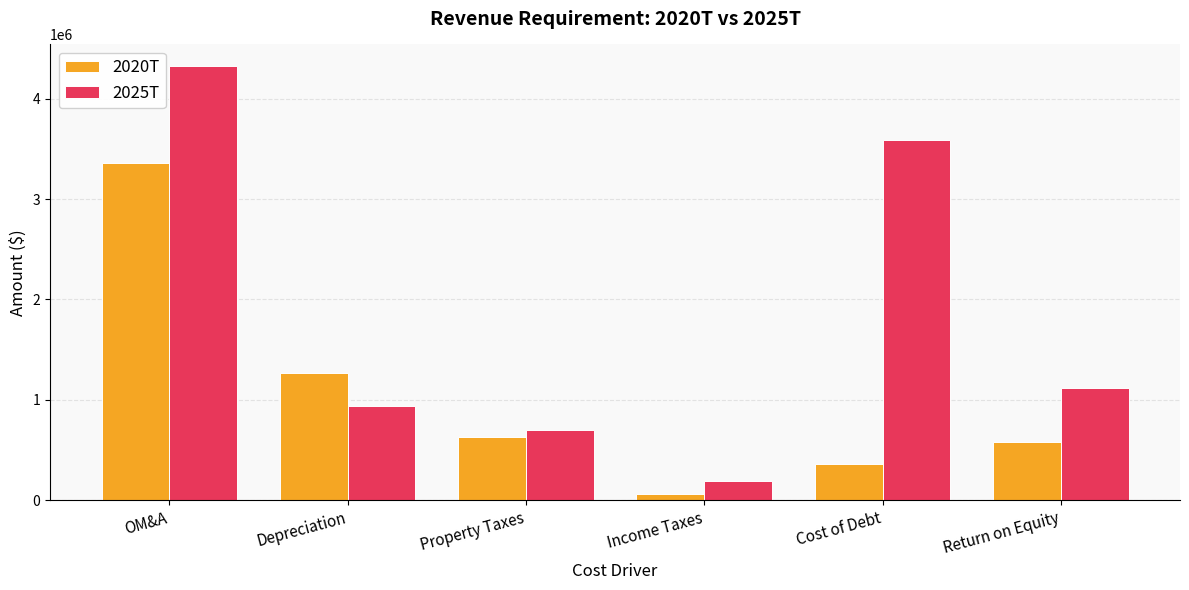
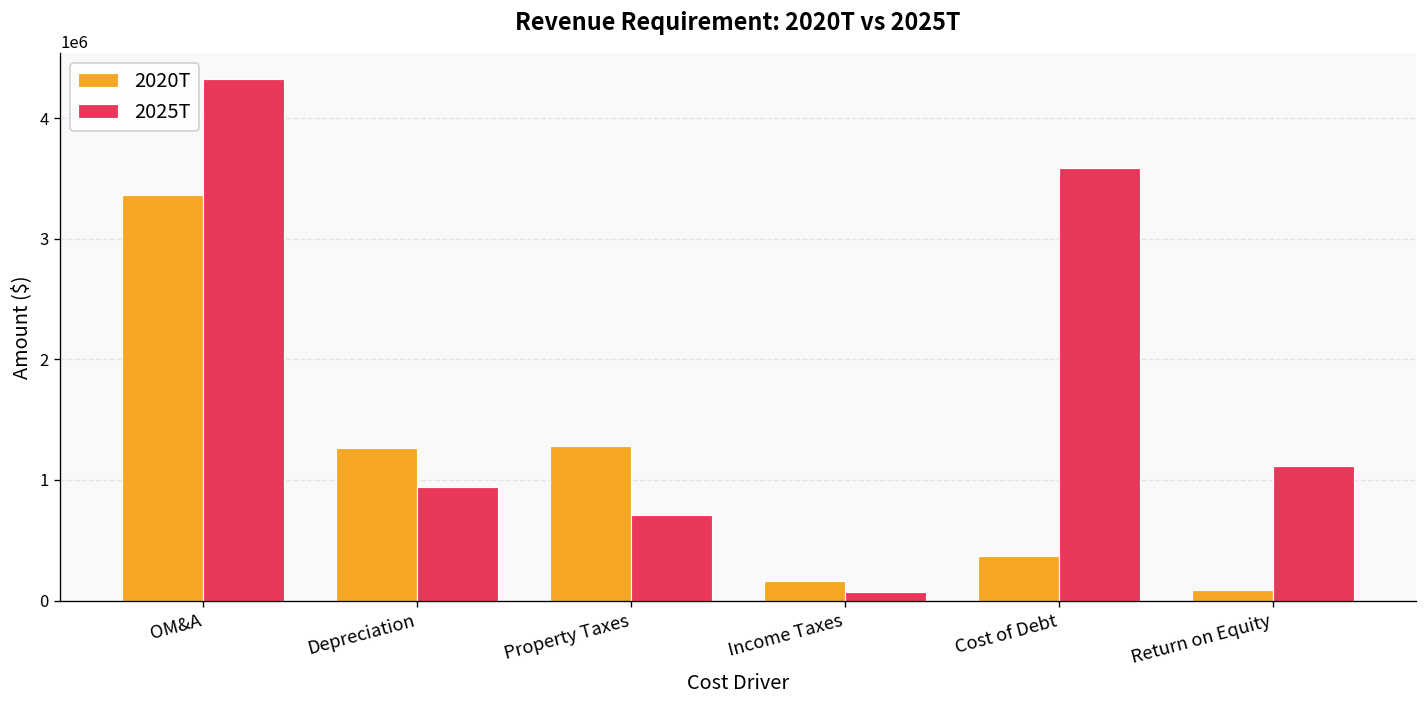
2020T, Property Taxes: 630000 -> 1280000
2020T, Income Taxes: 60000 -> 160000
2025T, Income Taxes: 200000 -> 70000
2020T, Return on Equity: 580000 -> 90000
